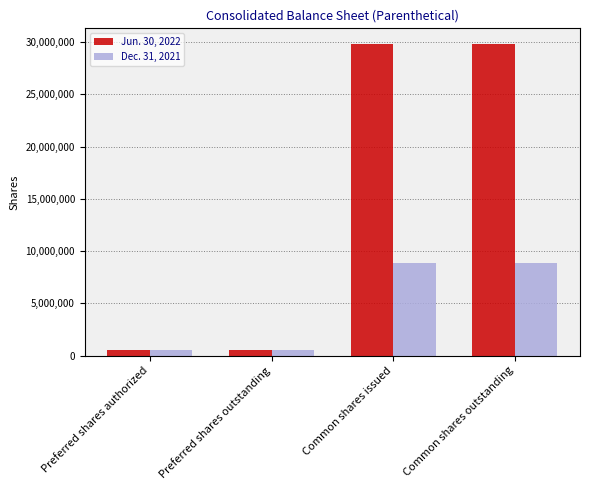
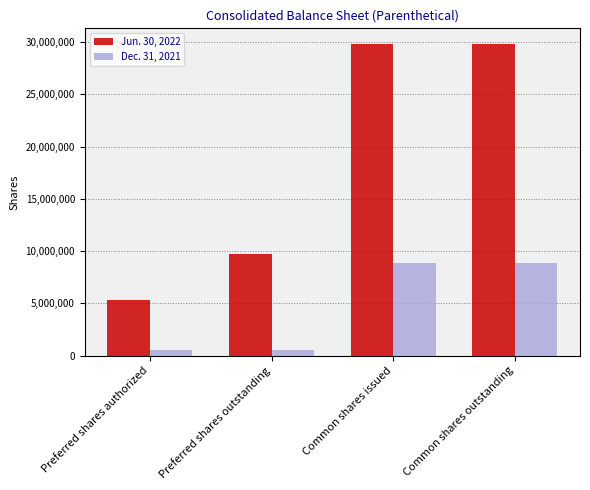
Jun. 30, 2022, Preferred shares authorized: 500,000 -> 5,300,000
Jun. 30, 2022, Preferred shares outstanding: 500,000 -> 9,800,000
